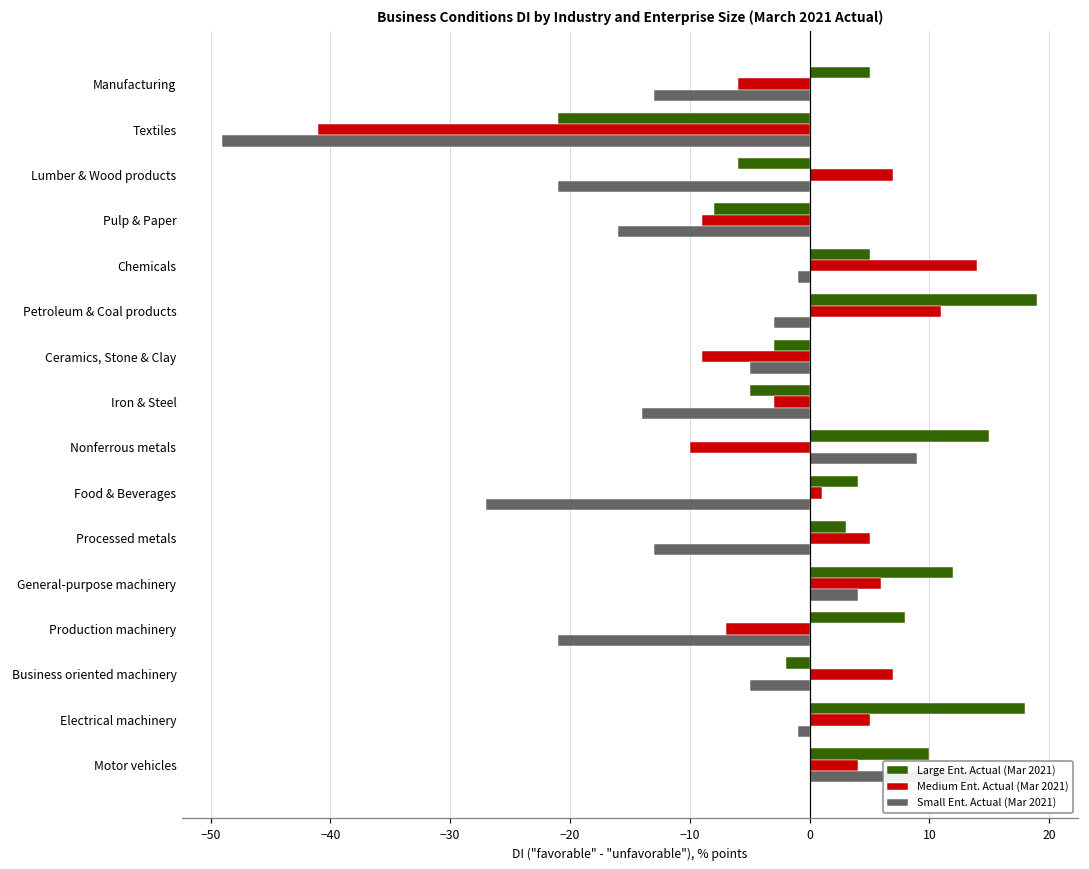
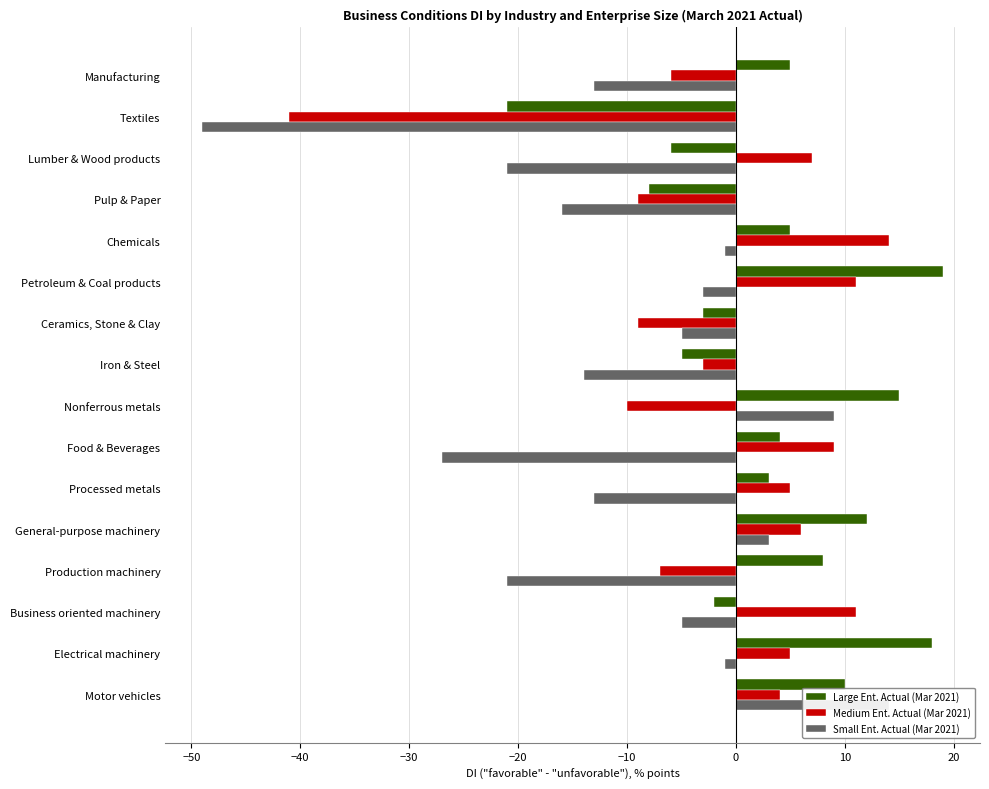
Medium Ent. Actual (Mar 2021), Food & Beverages: 1 -> 9
Small Ent. Actual (Mar 2021), General-purpose machinery: 4 -> 3
Medium Ent. Actual (Mar 2021), Business oriented machinery: 7 -> 11
